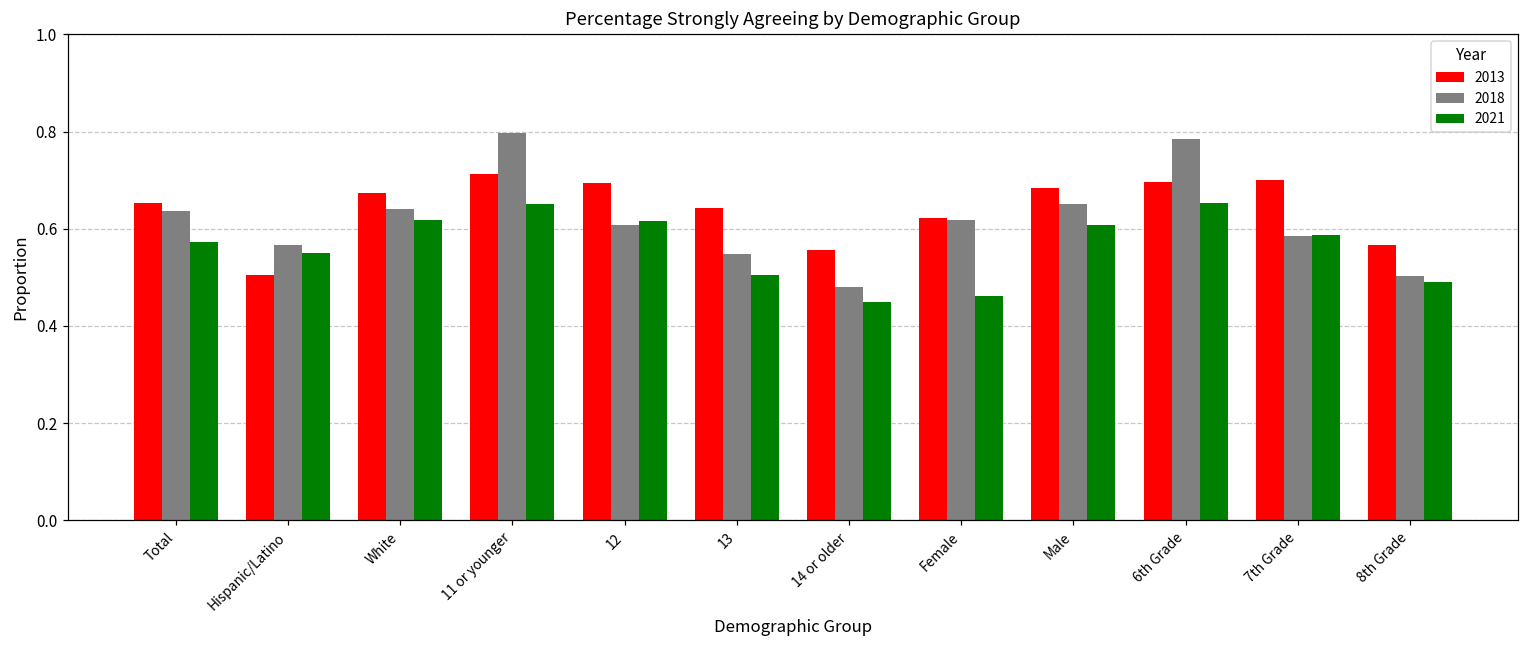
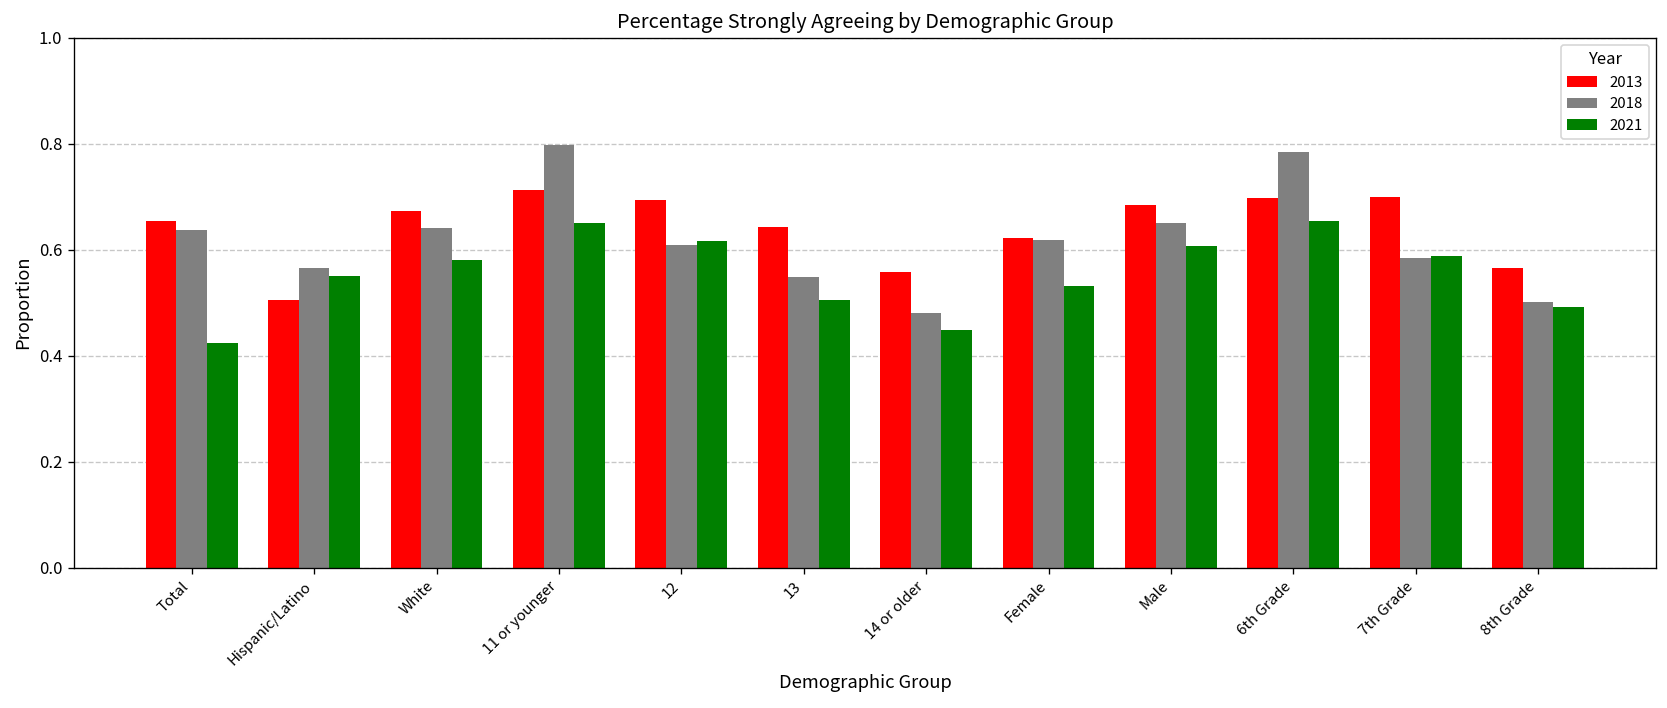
2021, Total: 0.57 -> 0.42
2021, White: 0.62 -> 0.58
2021, Female: 0.46 -> 0.53
